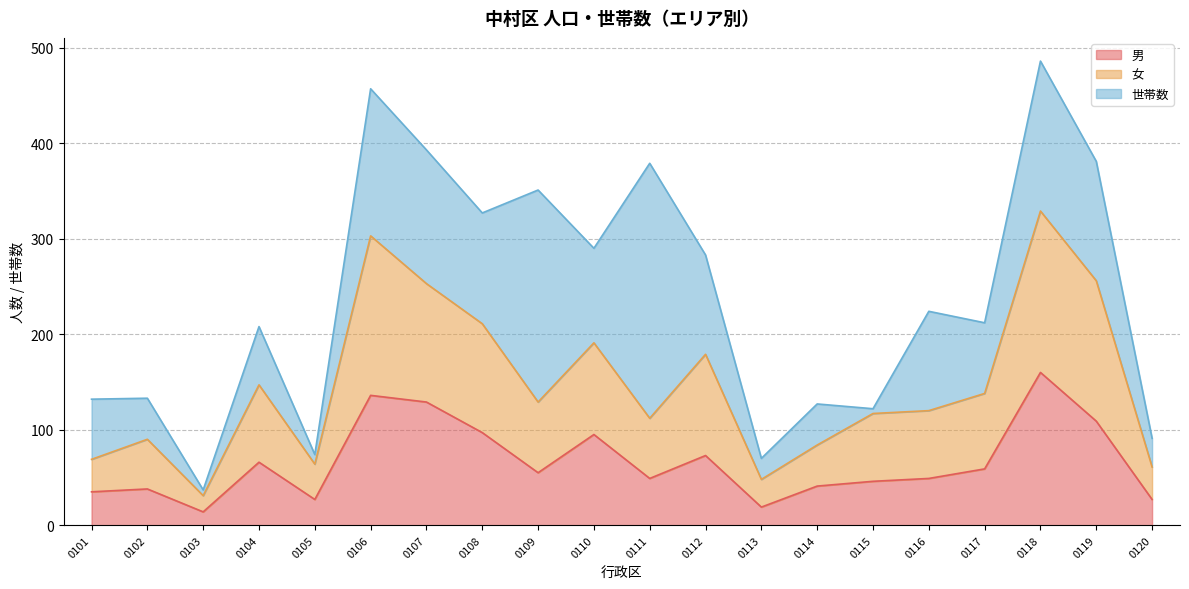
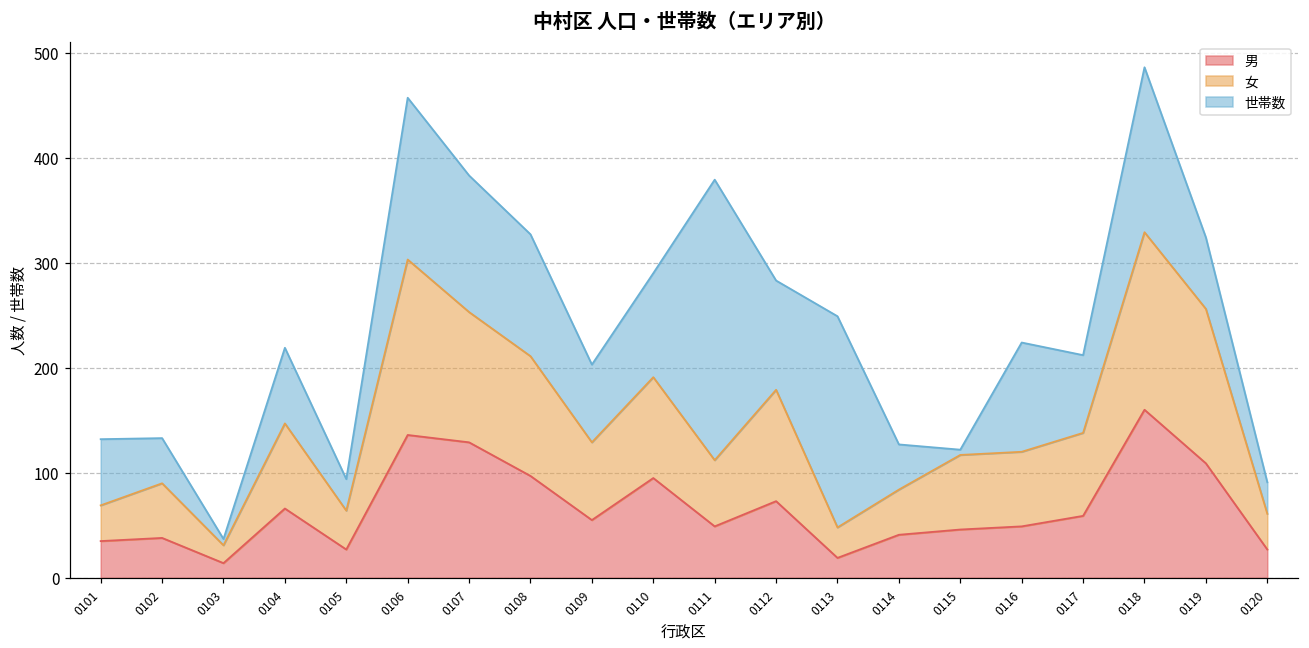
世帯数, 0104: 60 -> 70
世帯数, 0105: 10 -> 30
世帯数, 0107: 140 -> 130
世帯数, 0109: 220 -> 70
世帯数, 0113: 20 -> 200
世帯数, 0119: 130 -> 70
